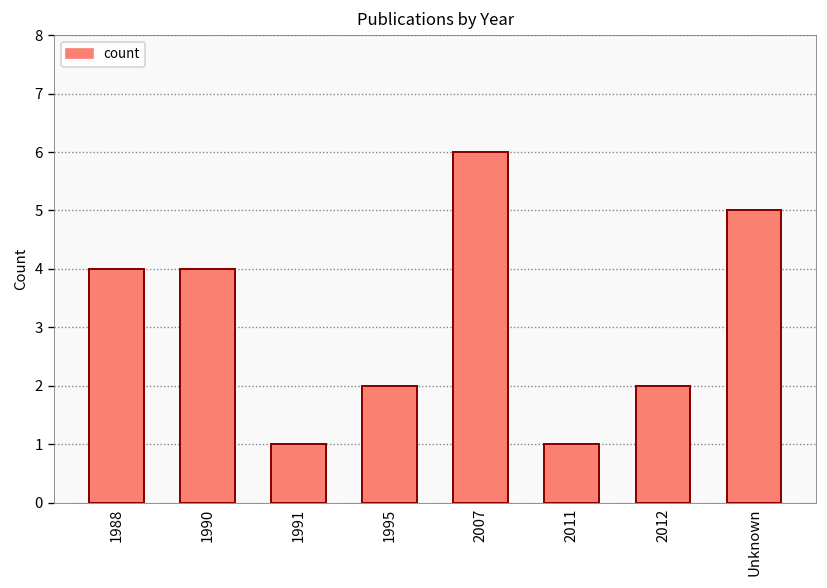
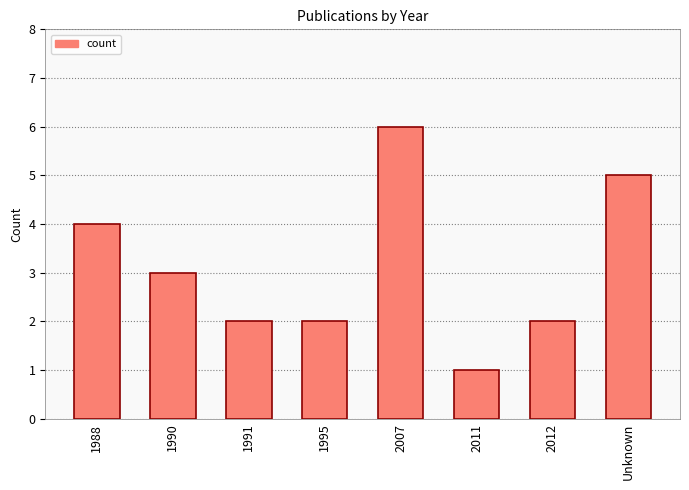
1990: 4 -> 3
1991: 1 -> 2
